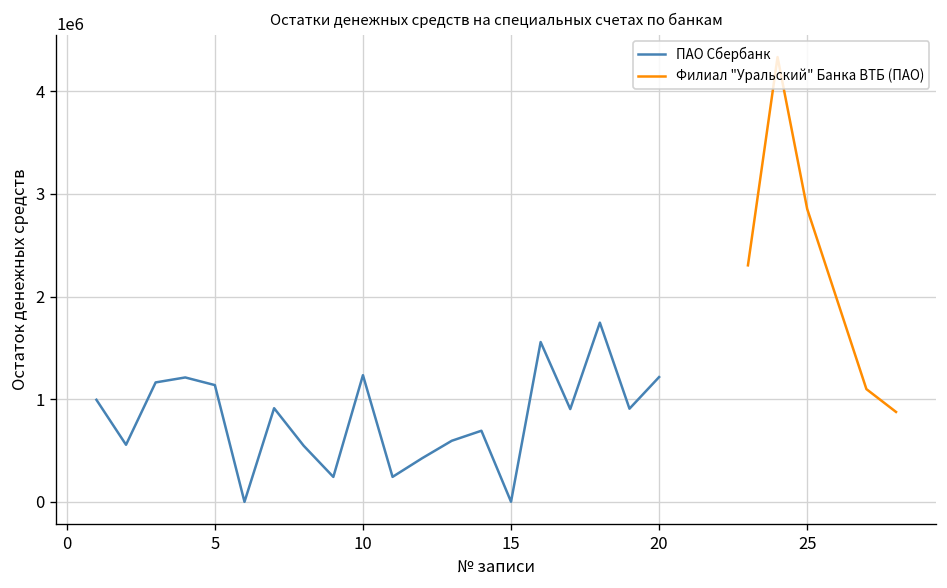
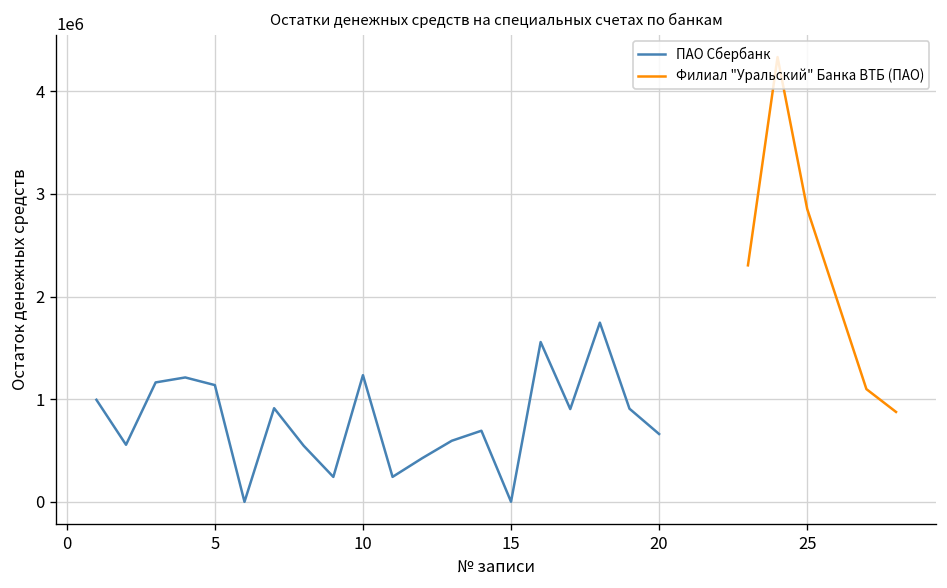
ПАО Сбербанк, 20: 1200000 -> 700000
